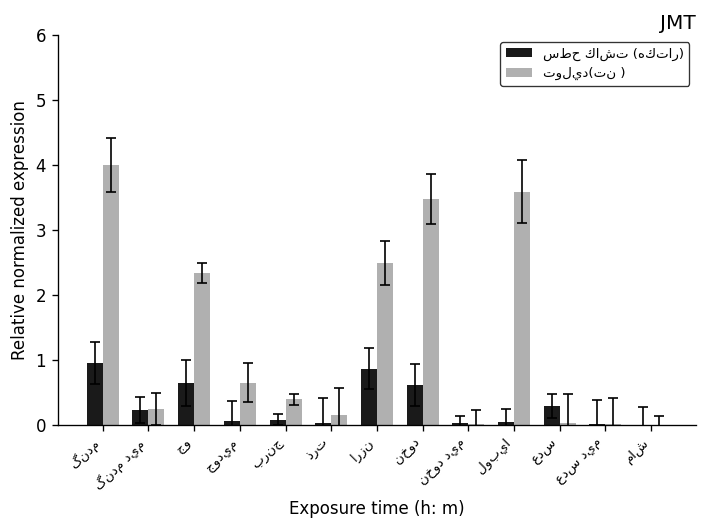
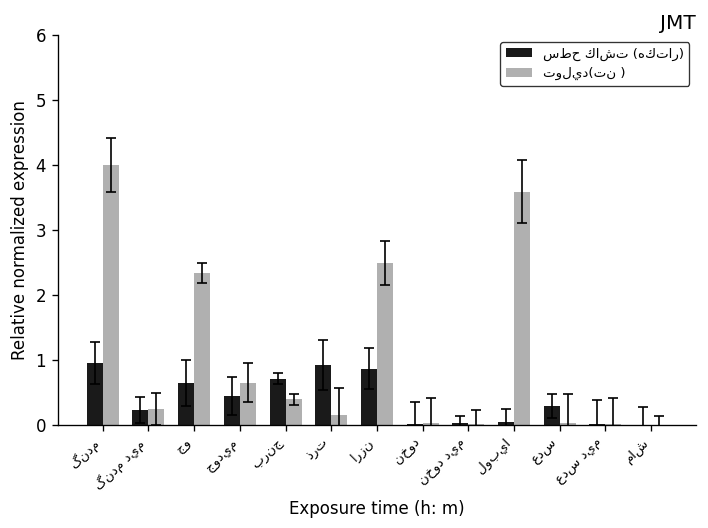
سطح كاشت (هكتار), جوديم: 0.1 -> 0.4
سطح كاشت (هكتار), برنج: 0.1 -> 0.7
سطح كاشت (هكتار), ذرت: 0.0 -> 0.9
سطح كاشت (هكتار), نخود: 0.6 -> 0.0
توليد(تن ), نخود: 3.5 -> 0.0
